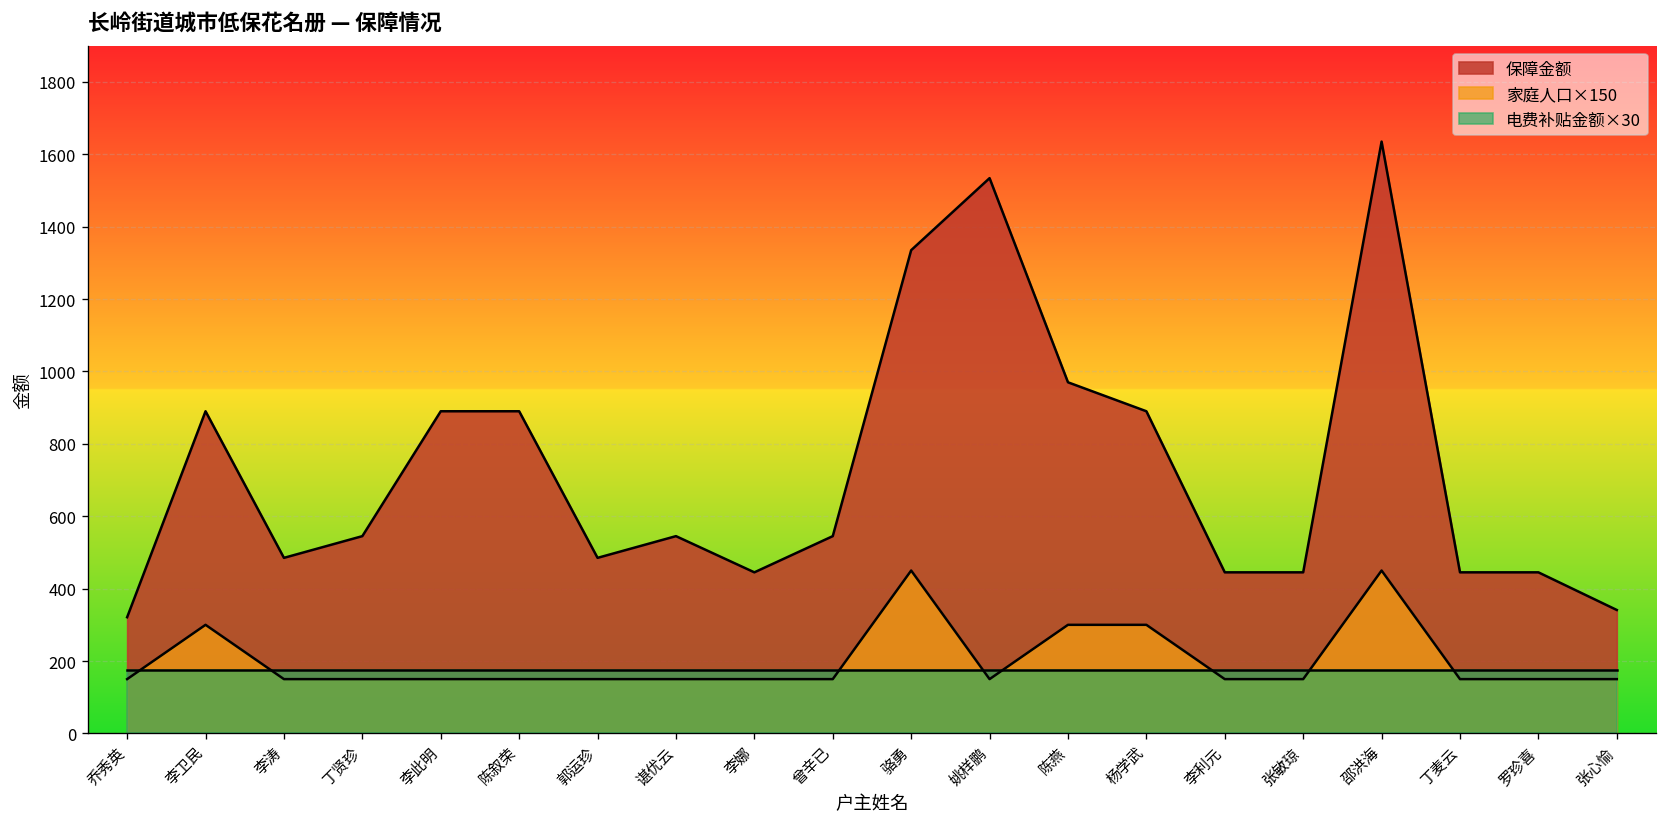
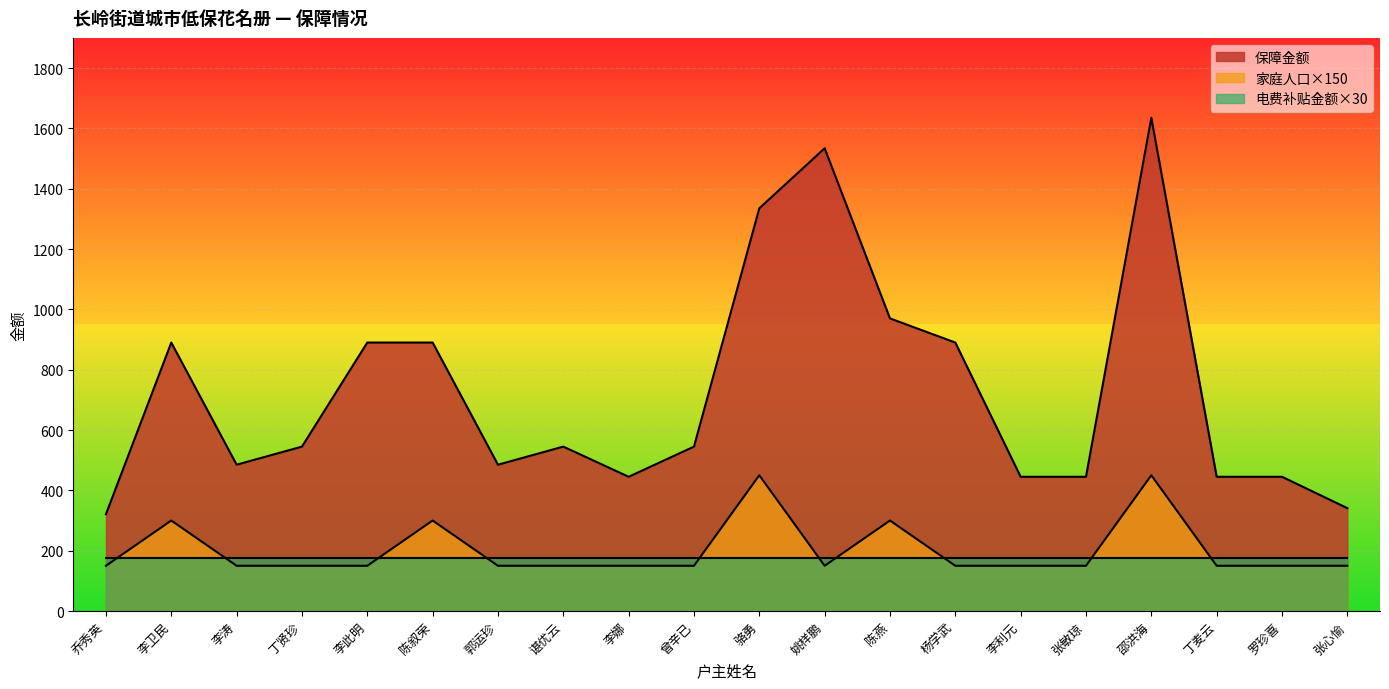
家庭人口×150, 陈叙荣: 150 -> 300
家庭人口×150, 杨学武: 300 -> 150
